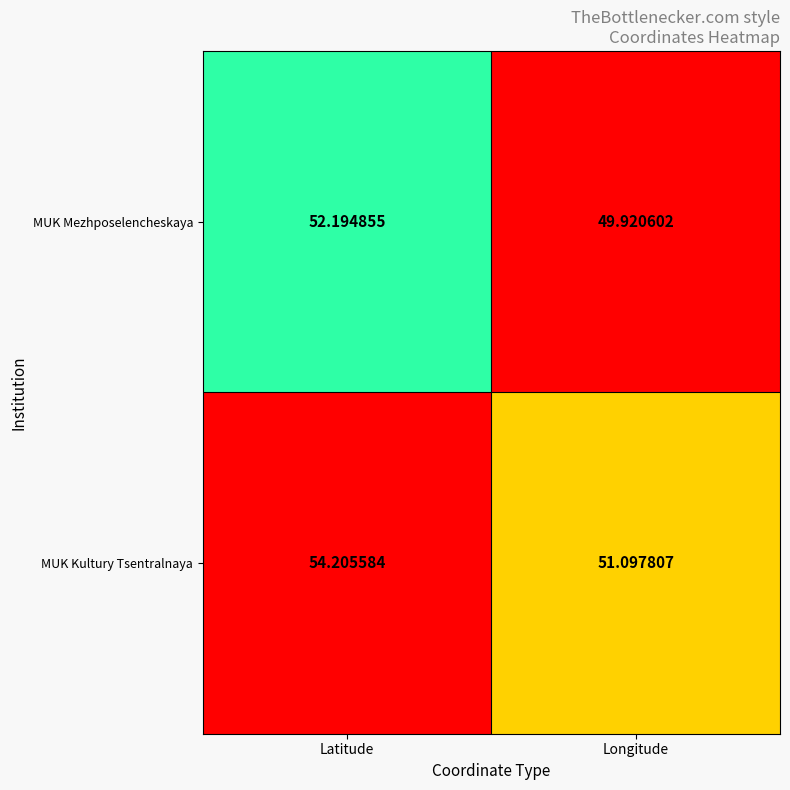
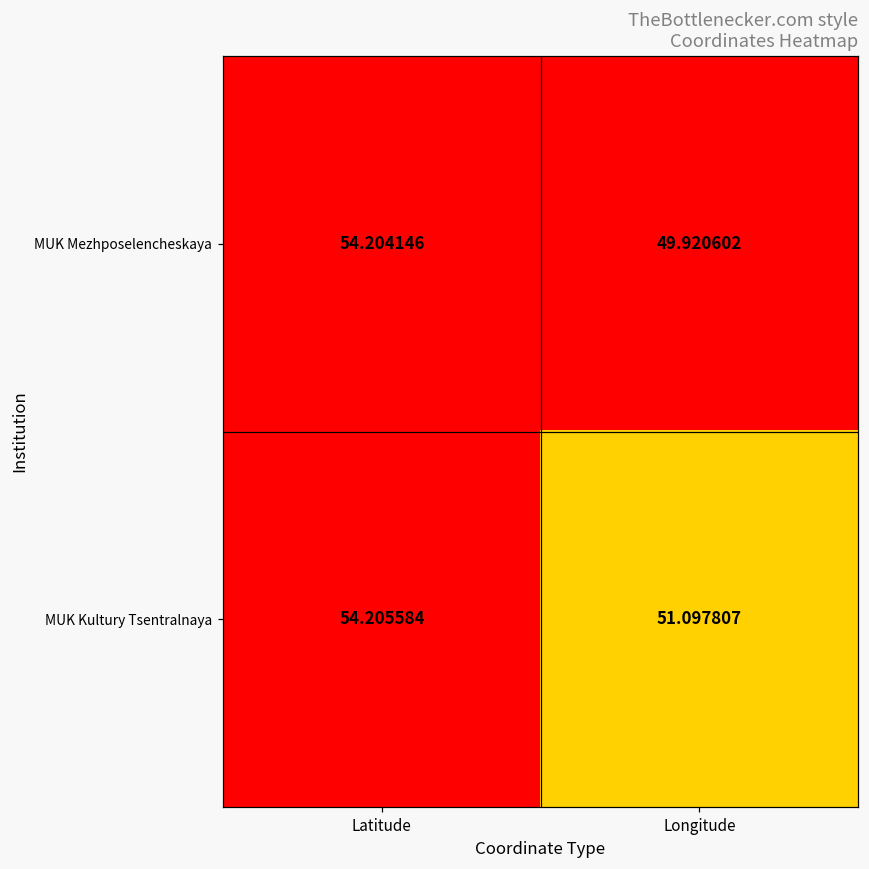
MUK Mezhposelencheskaya, Latitude: 52.194855 -> 54.204146
